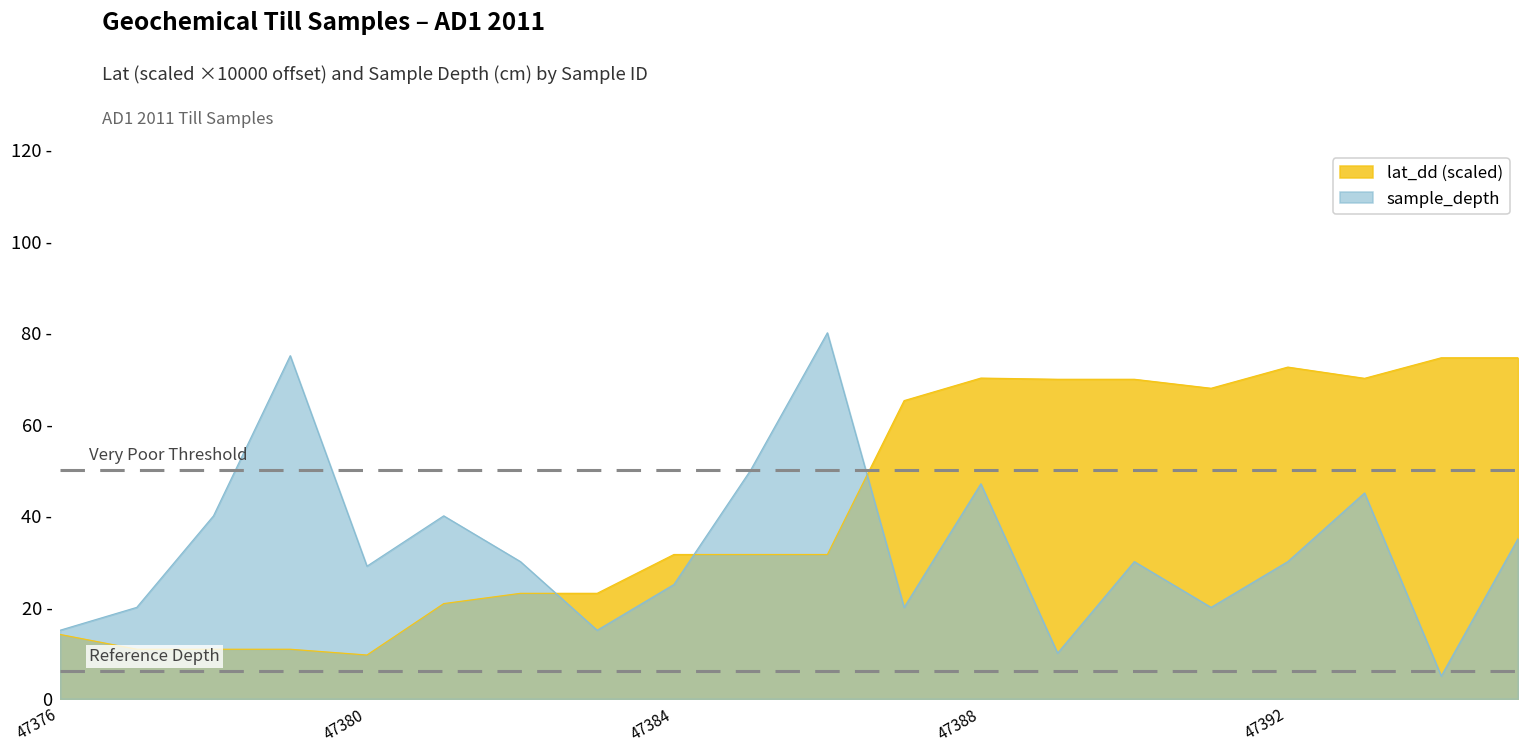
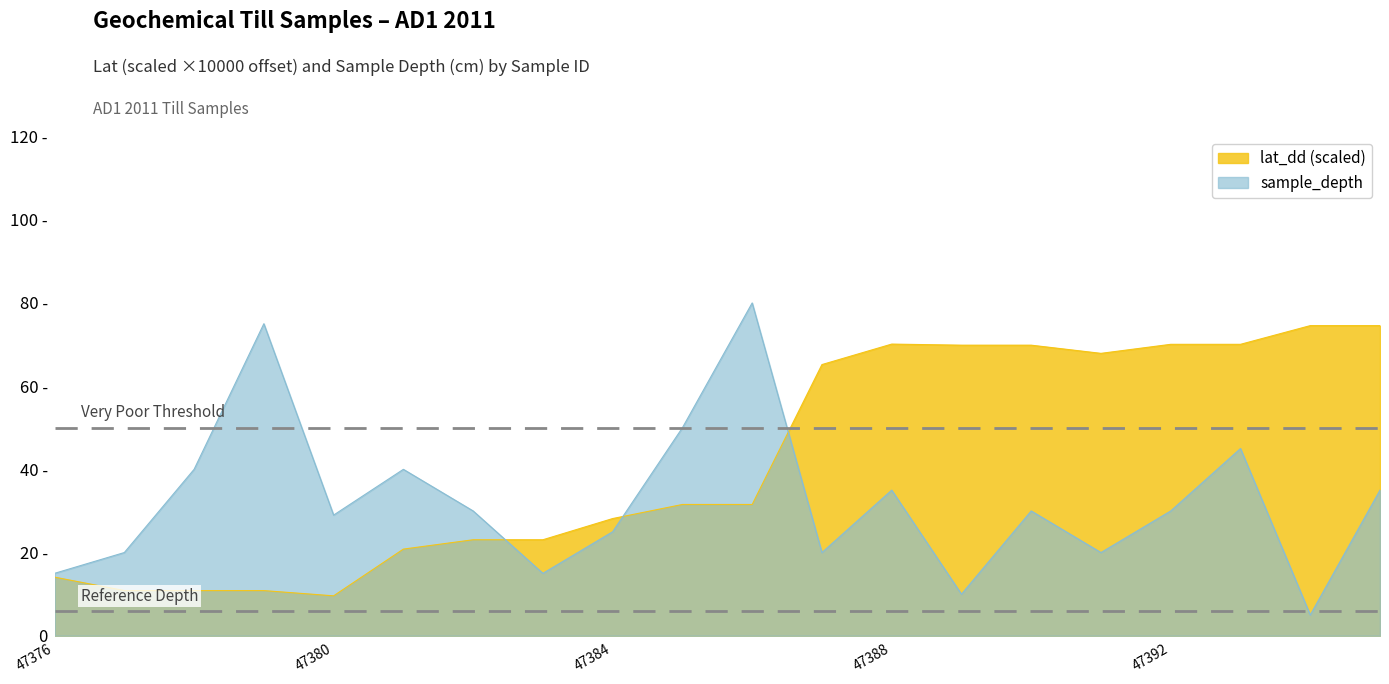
lat_dd (scaled), 47384: 32 - -> 28 -
sample_depth, 47388: 47 - -> 35 -
lat_dd (scaled), 47392: 73 - -> 70 -
